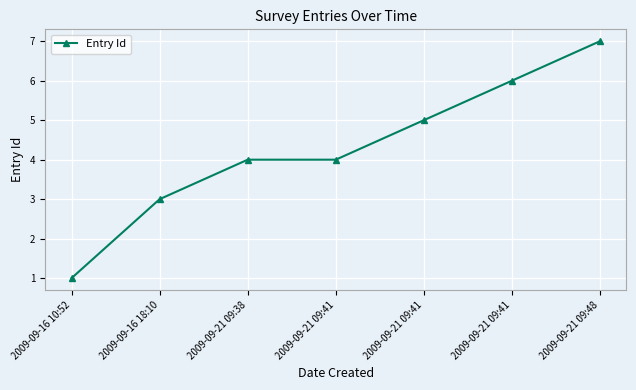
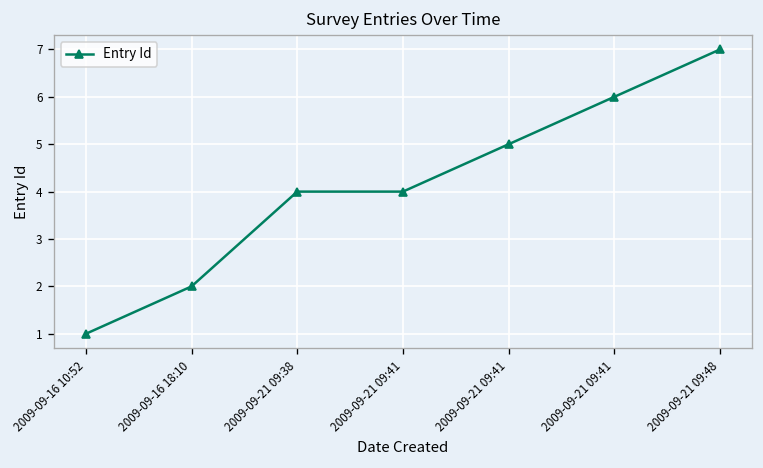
2009-09-16 18:10: 3 -> 2
